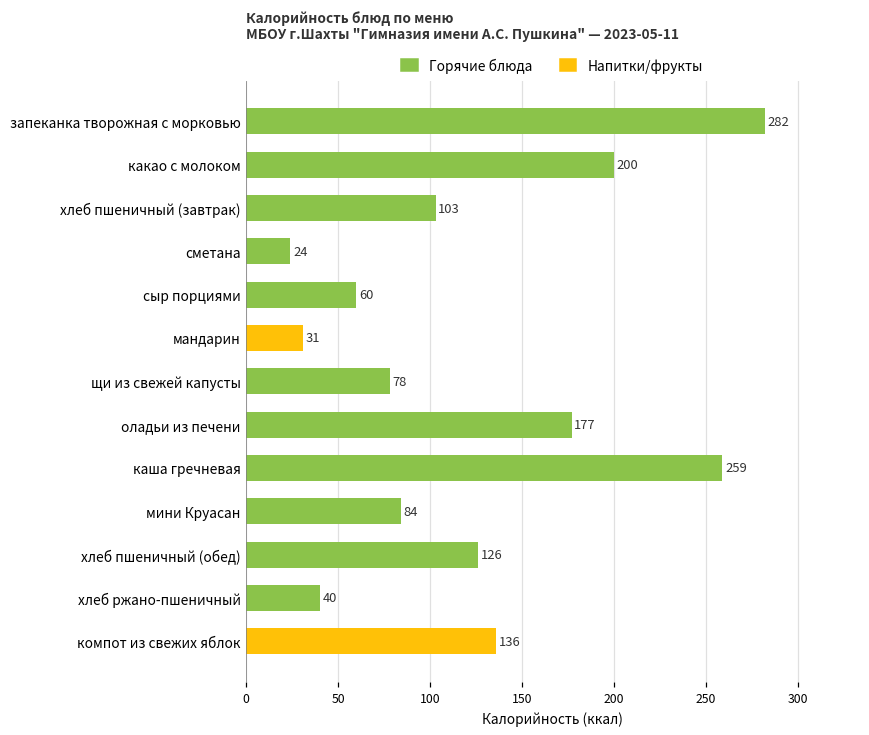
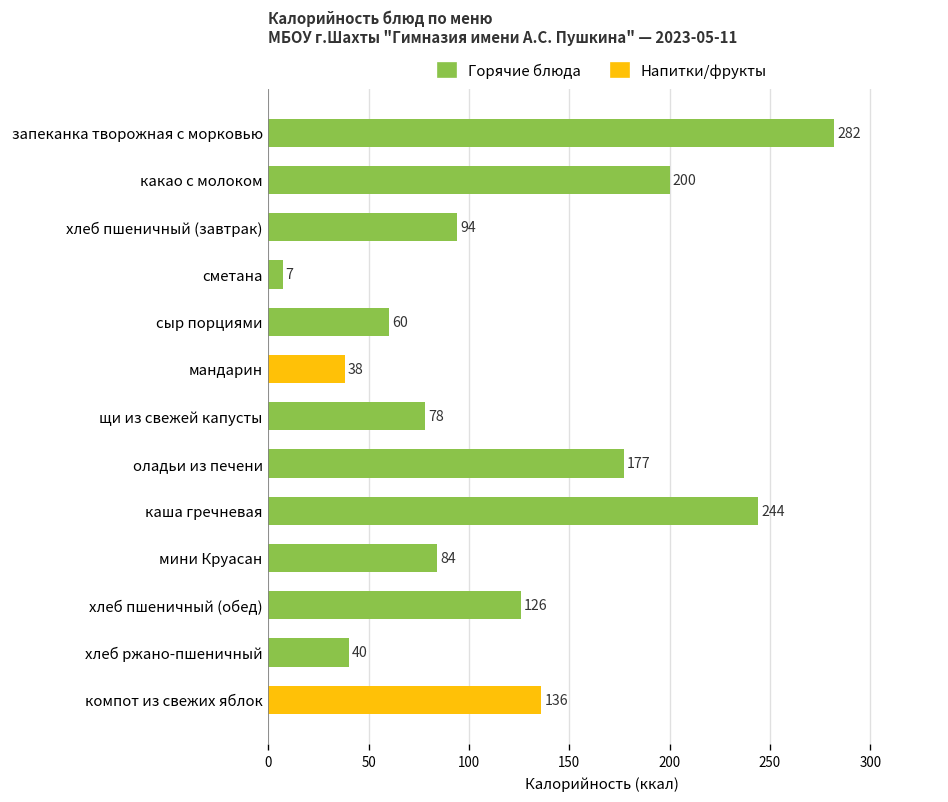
хлеб пшеничный (завтрак): 103 -> 94
сметана: 24 -> 7
мандарин: 31 -> 38
каша гречневая: 259 -> 244
